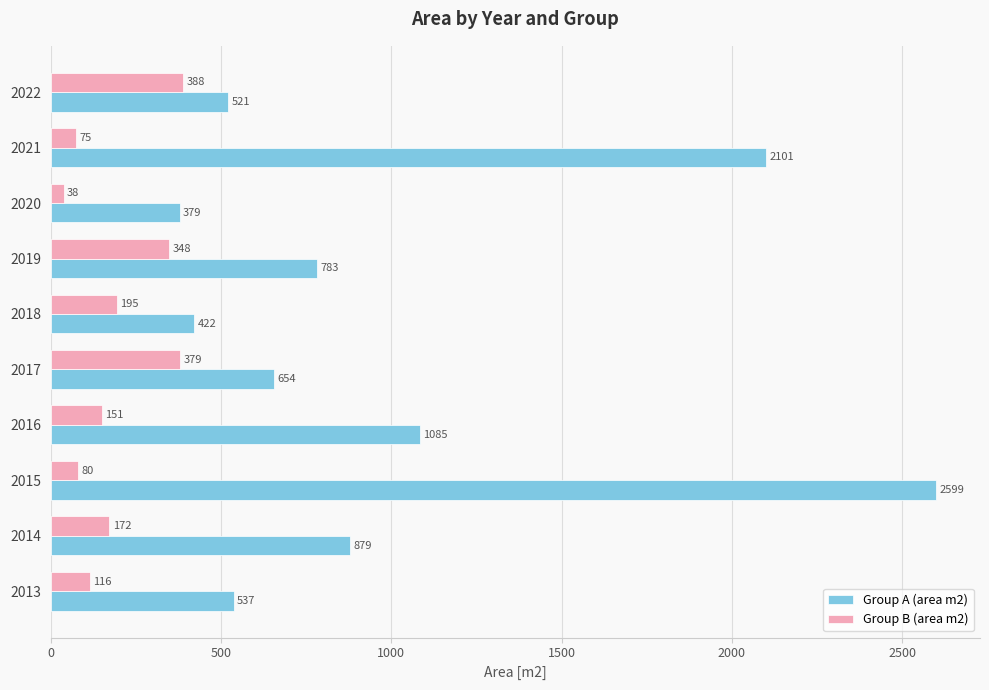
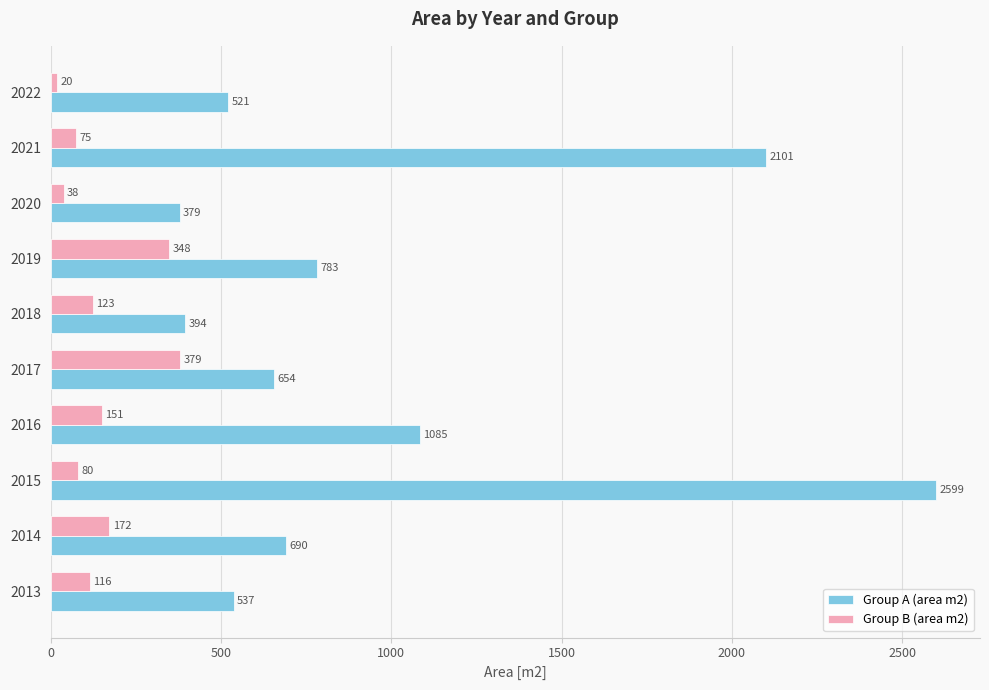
Group B (area m2), 2022: 388 -> 20
Group B (area m2), 2018: 195 -> 123
Group A (area m2), 2018: 422 -> 394
Group A (area m2), 2014: 879 -> 690
